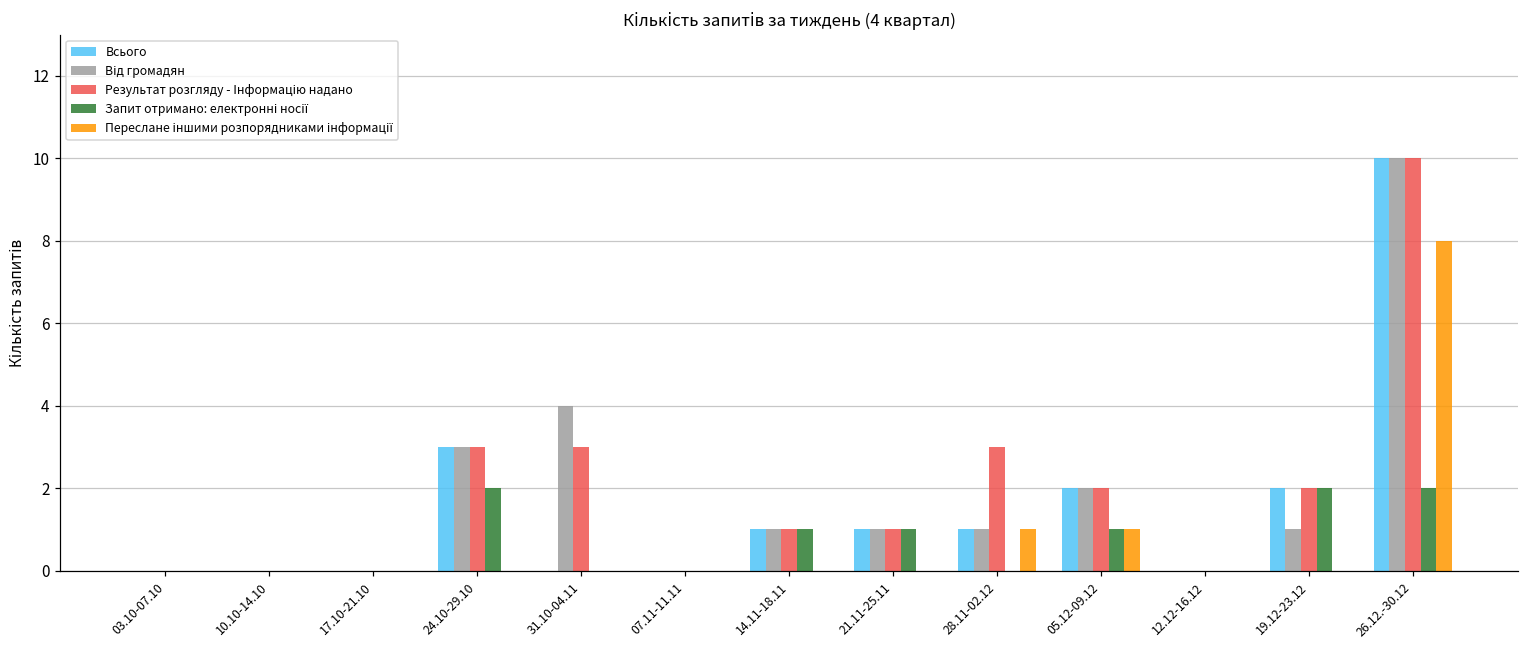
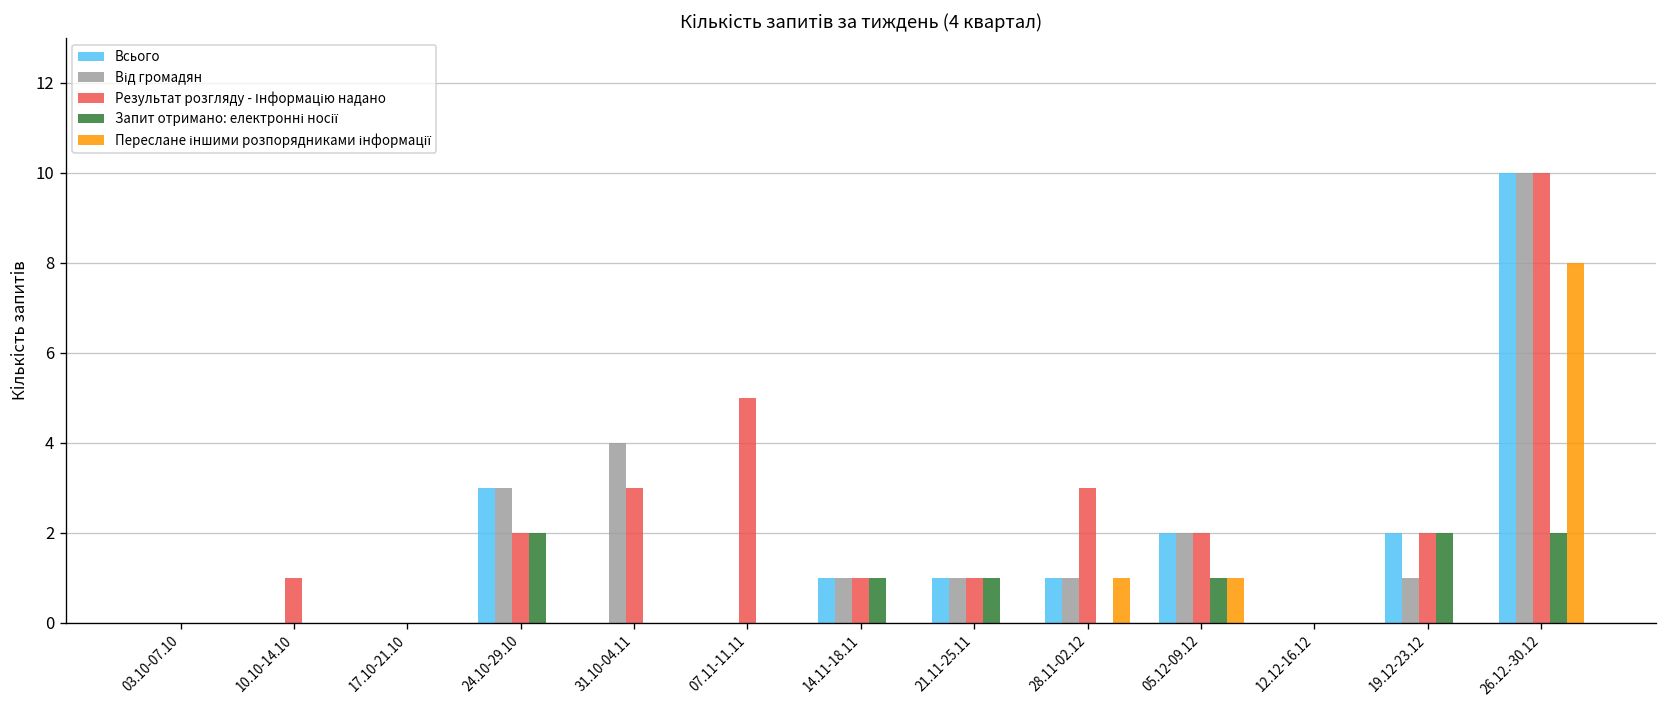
Результат розгляду - Інформацію надано, 10.10-14.10: 0 -> 1
Результат розгляду - Інформацію надано, 24.10-29.10: 3 -> 2
Результат розгляду - Інформацію надано, 07.11-11.11: 0 -> 5
